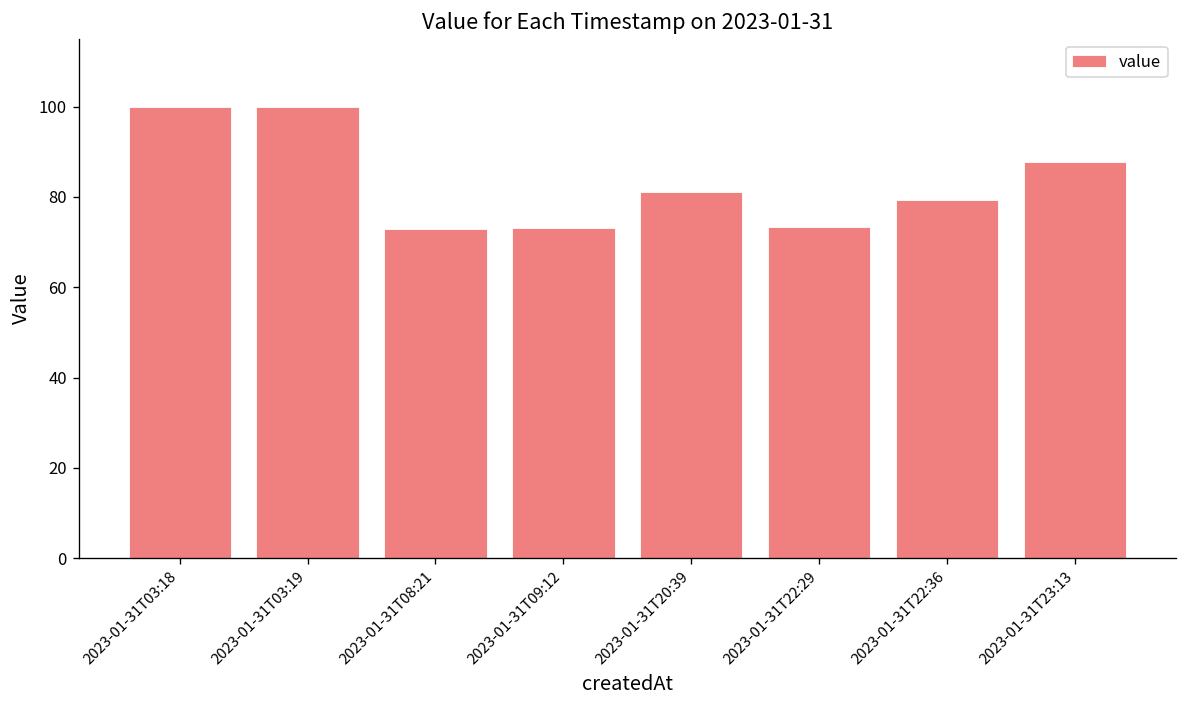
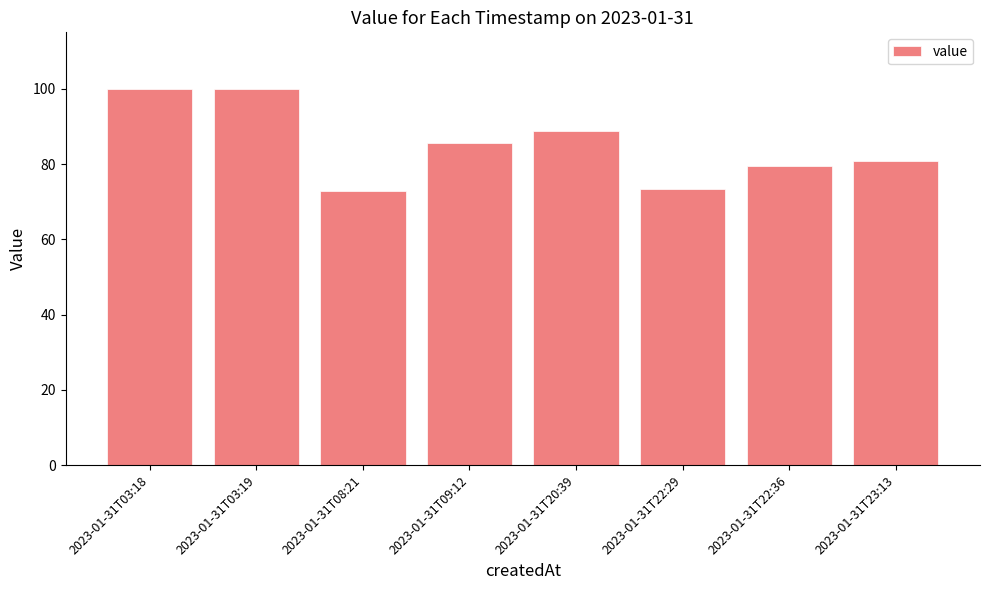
2023-01-31T09:12: 73 -> 86
2023-01-31T20:39: 81 -> 89
2023-01-31T23:13: 88 -> 81
